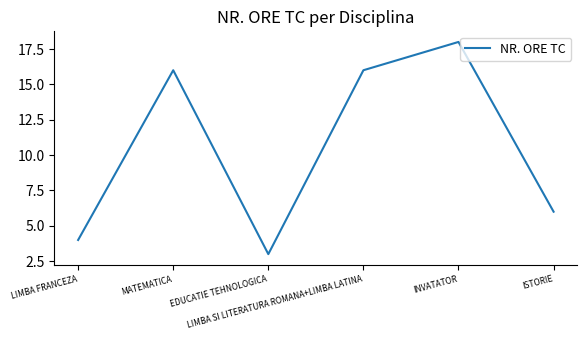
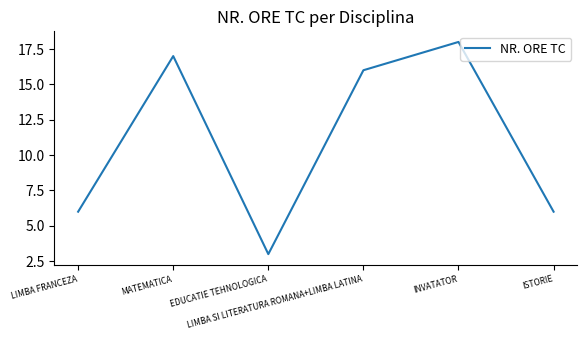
LIMBA FRANCEZA: 4 -> 6
MATEMATICA: 16 -> 17
